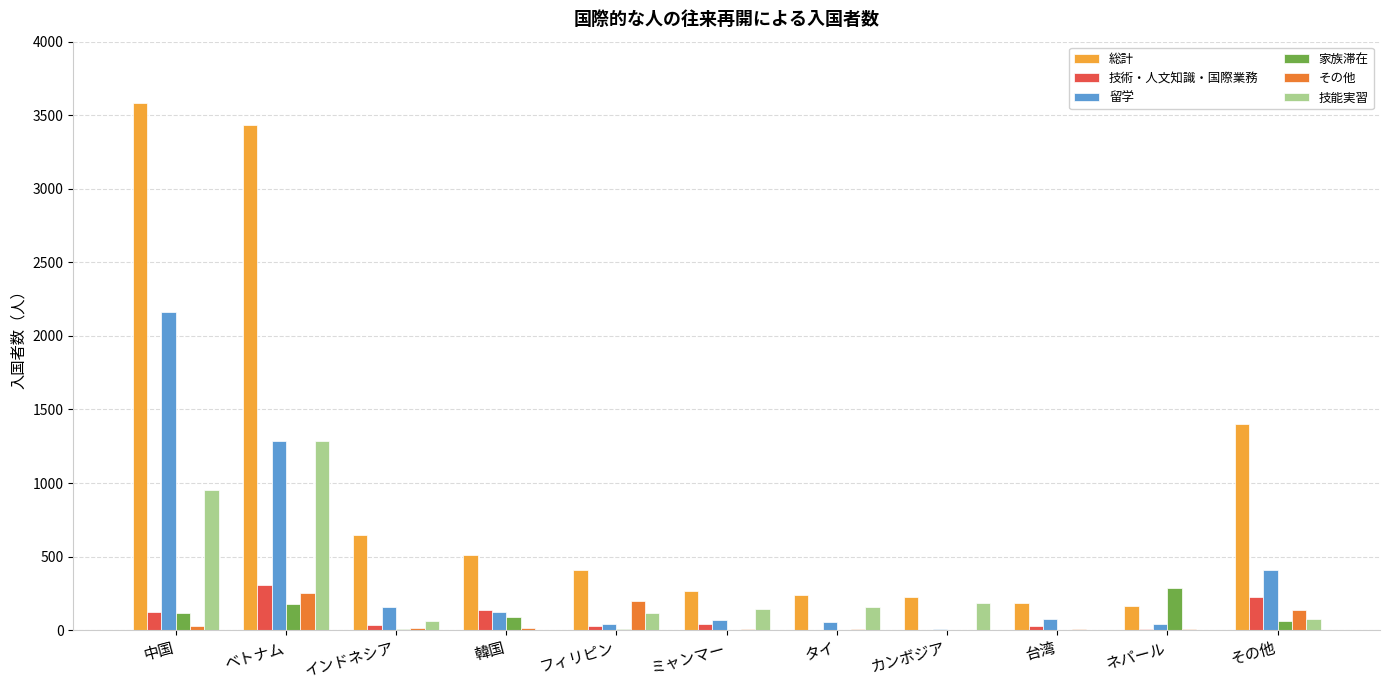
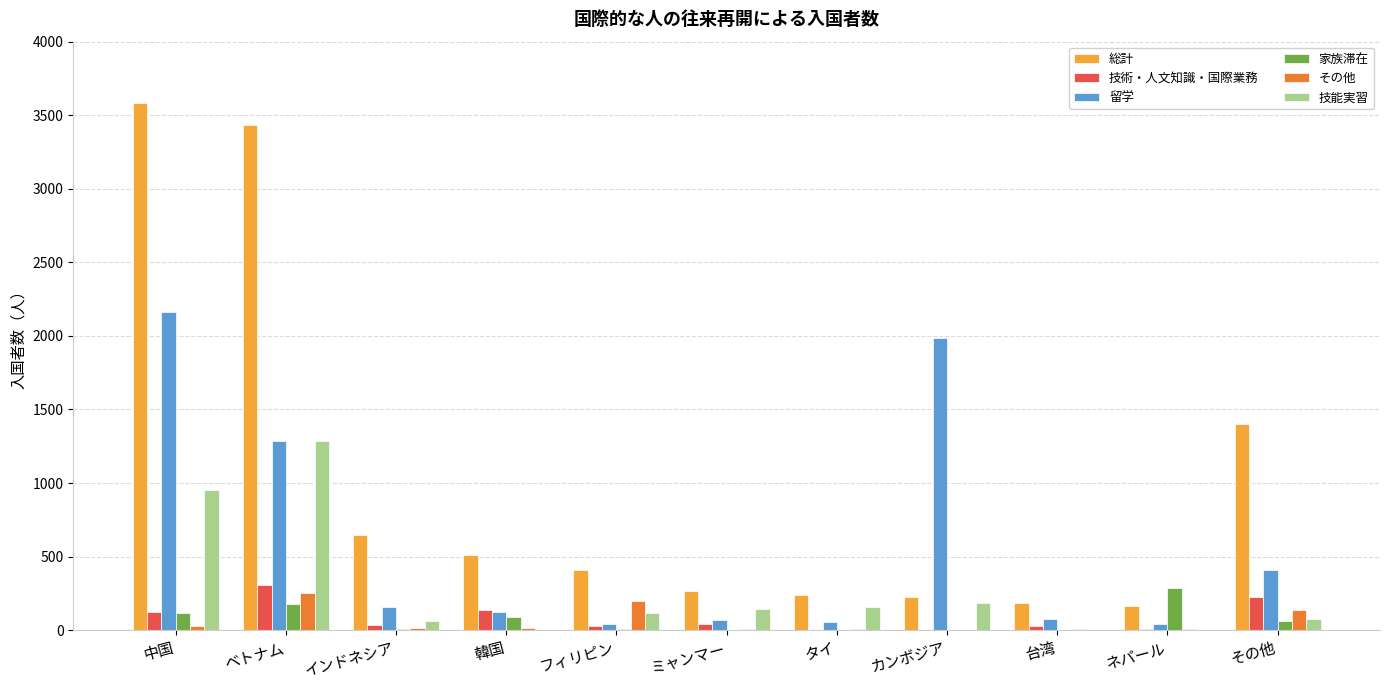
留学, カンボジア: 10 -> 1990
